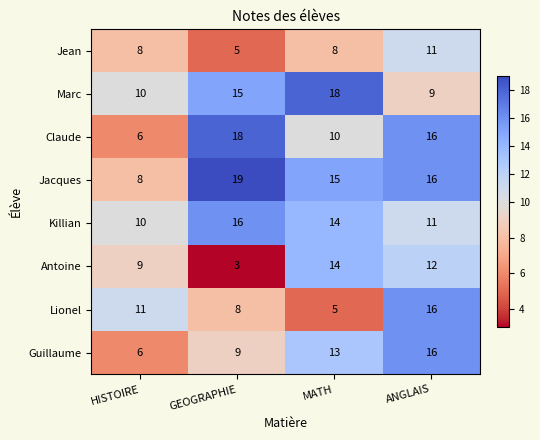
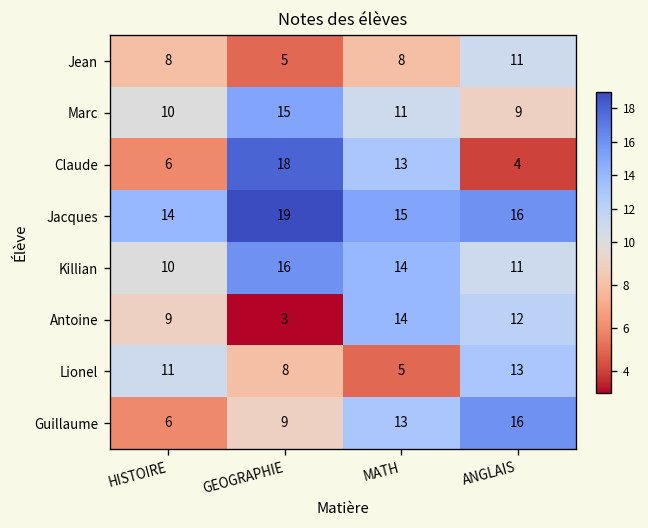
Marc, MATH: 18 -> 11
Claude, MATH: 10 -> 13
Claude, ANGLAIS: 16 -> 4
Jacques, HISTOIRE: 8 -> 14
Lionel, ANGLAIS: 16 -> 13
